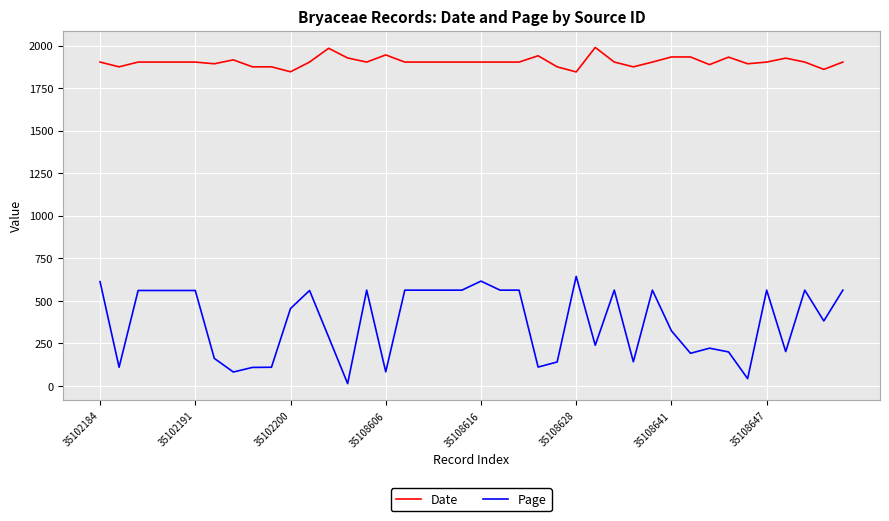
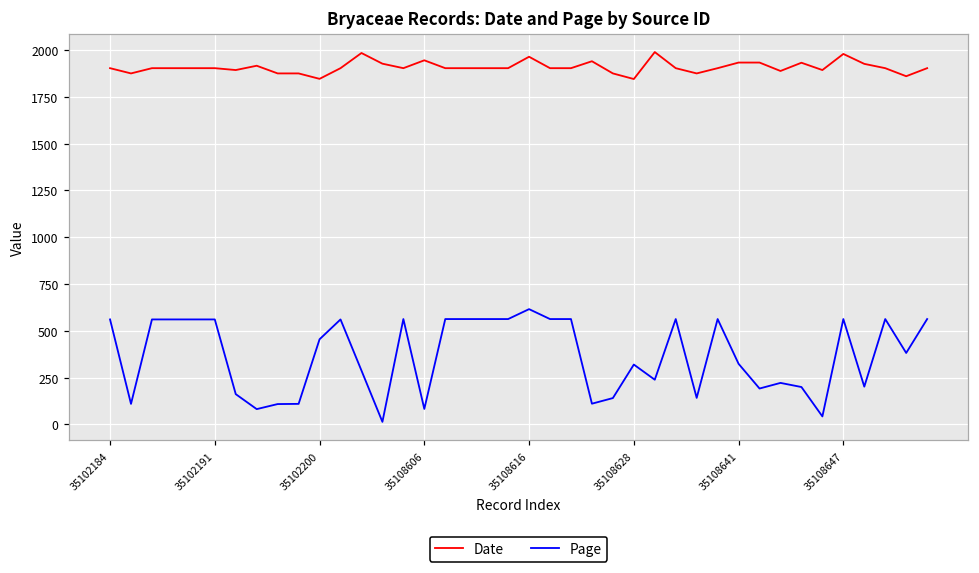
Page, 35102184: 610 -> 560
Date, 35108616: 1900 -> 1960
Page, 35108628: 640 -> 320
Date, 35108647: 1900 -> 1980
